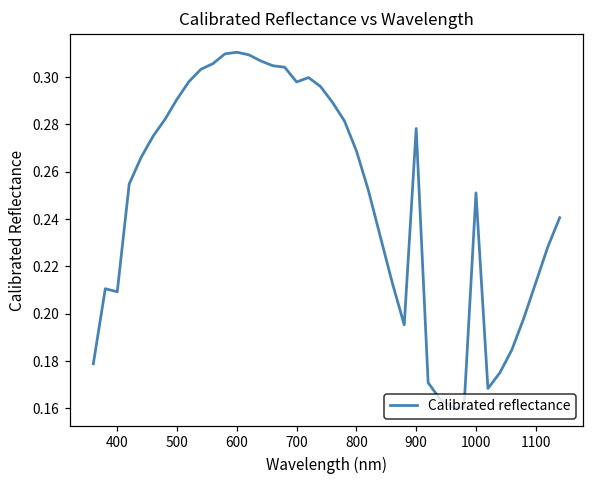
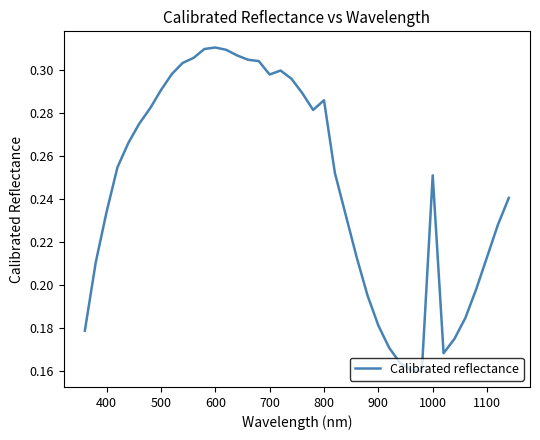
400: 0.209 -> 0.234
800: 0.269 -> 0.286
900: 0.278 -> 0.181
